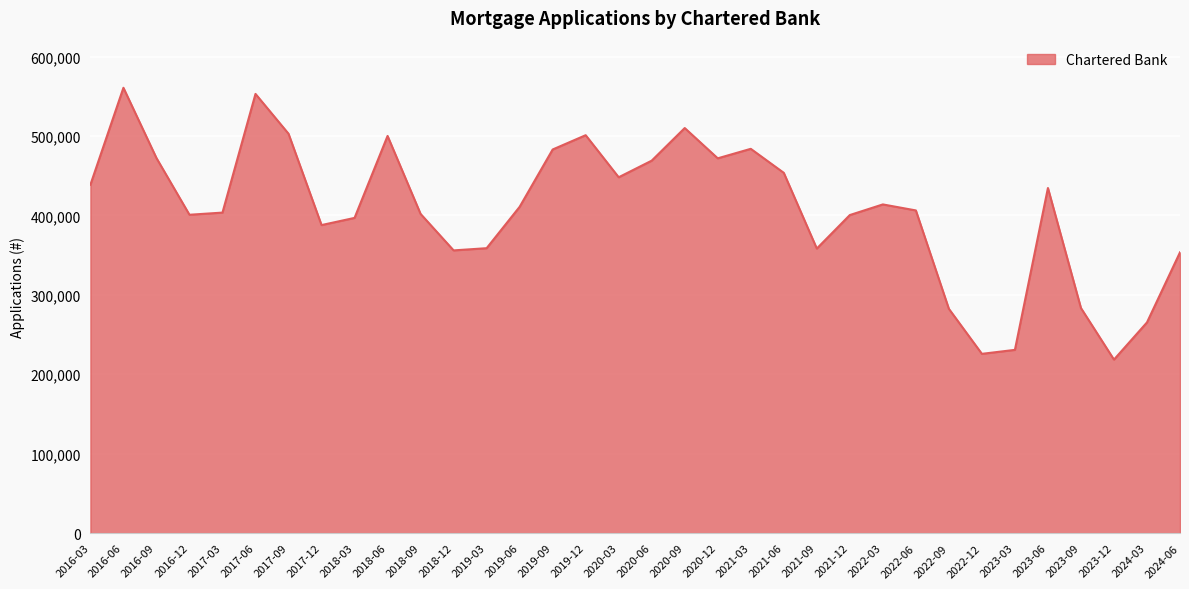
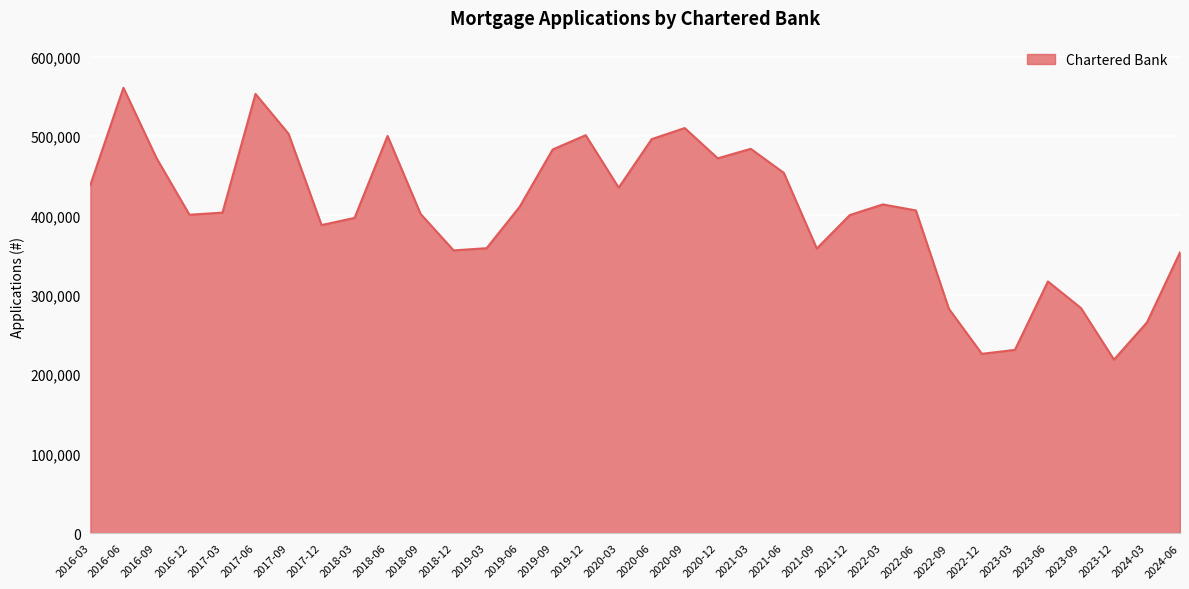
2020-03: 450,000 -> 430,000
2020-06: 470,000 -> 500,000
2023-06: 430,000 -> 320,000
